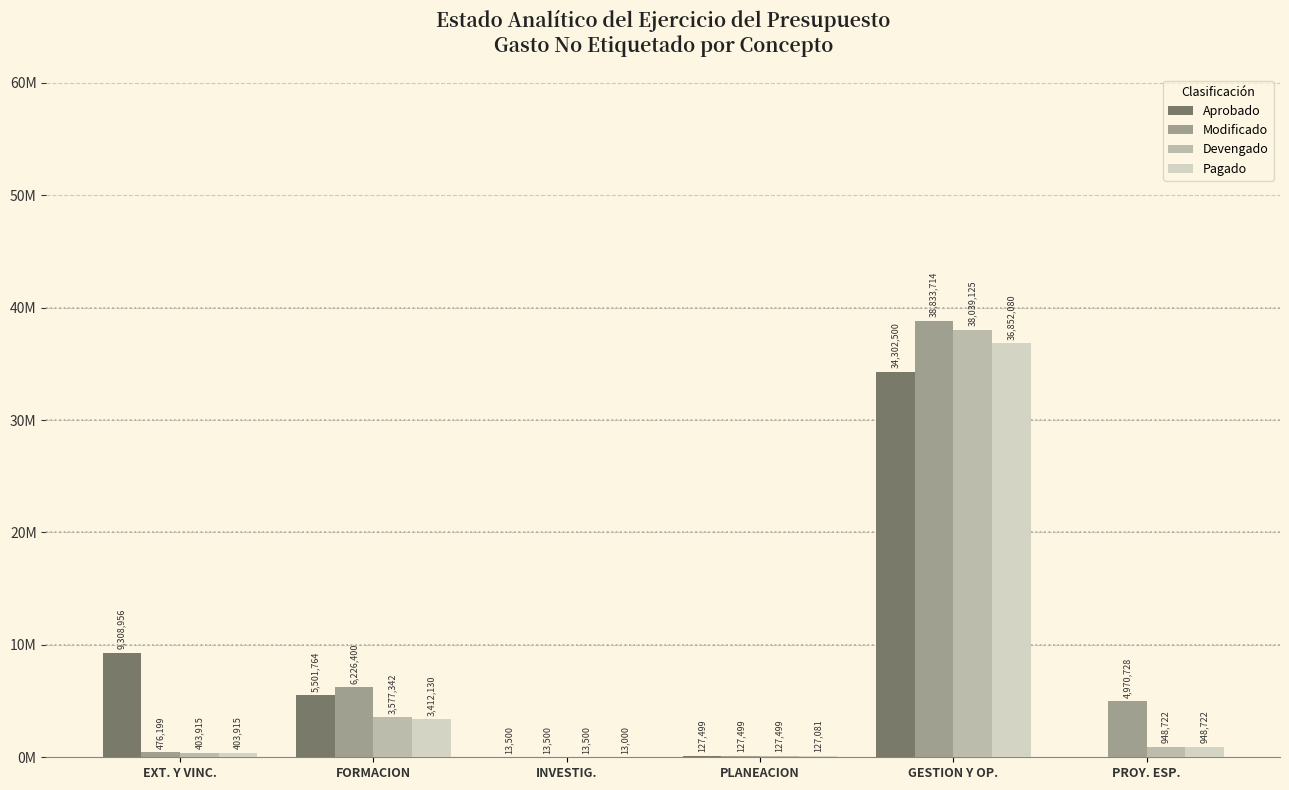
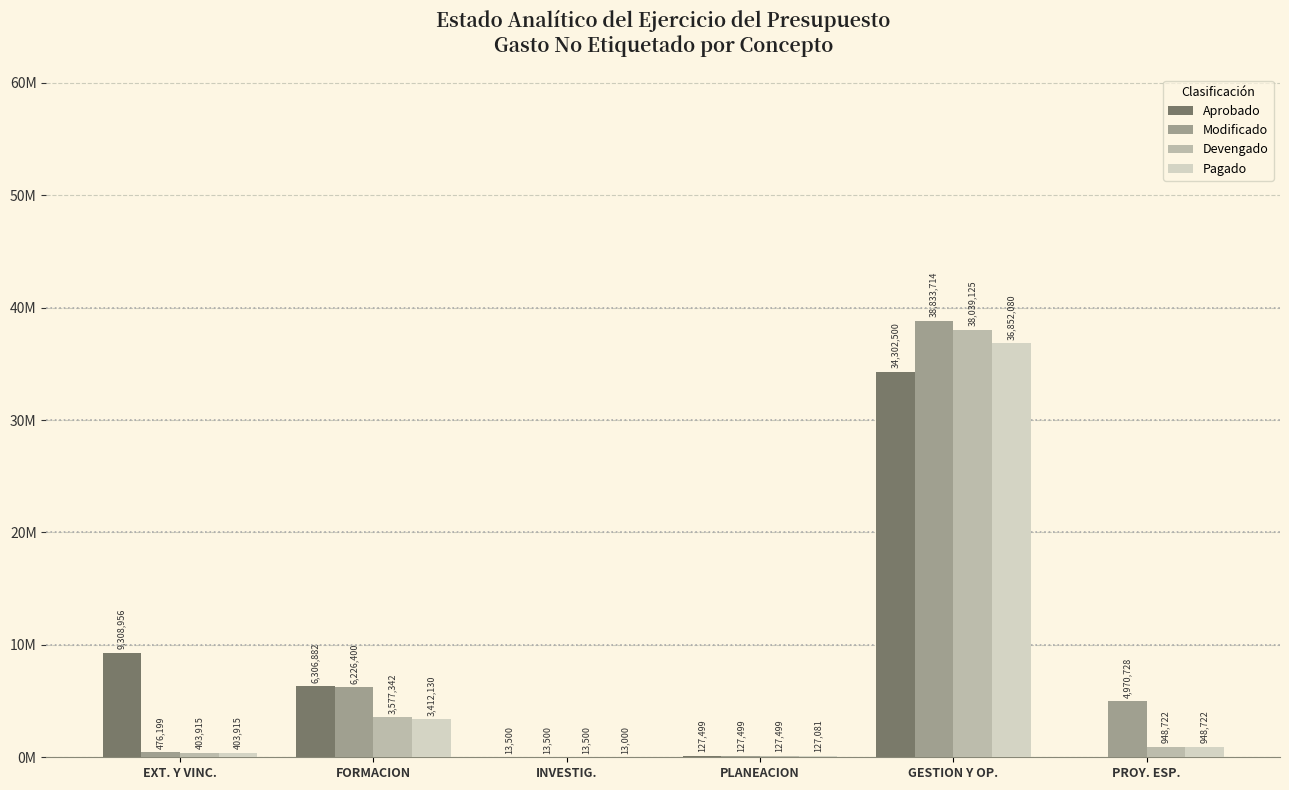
Aprobado, FORMACION: 5,501,764 -> 6,306,882
